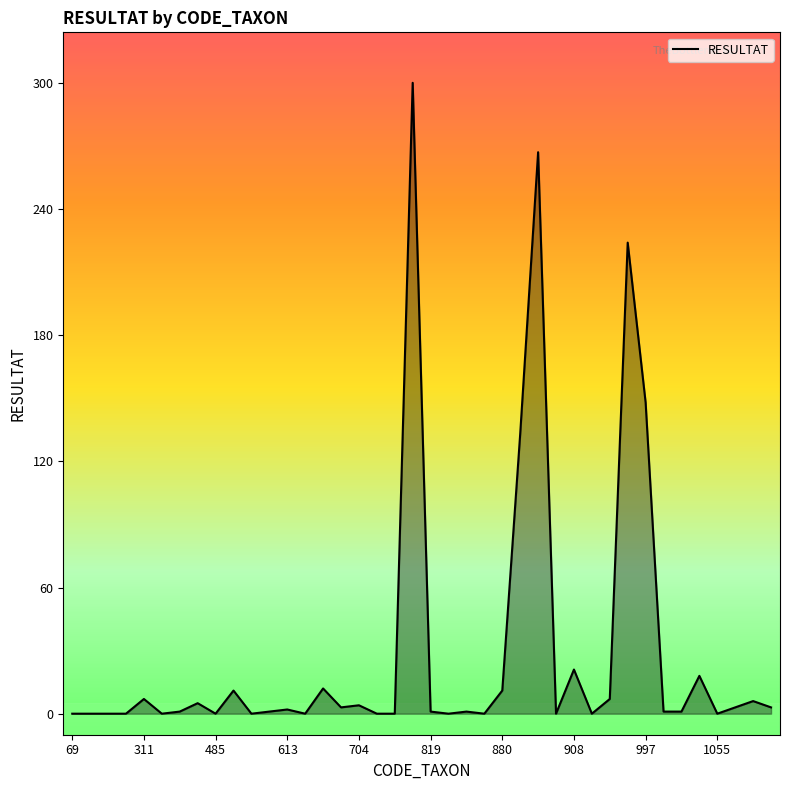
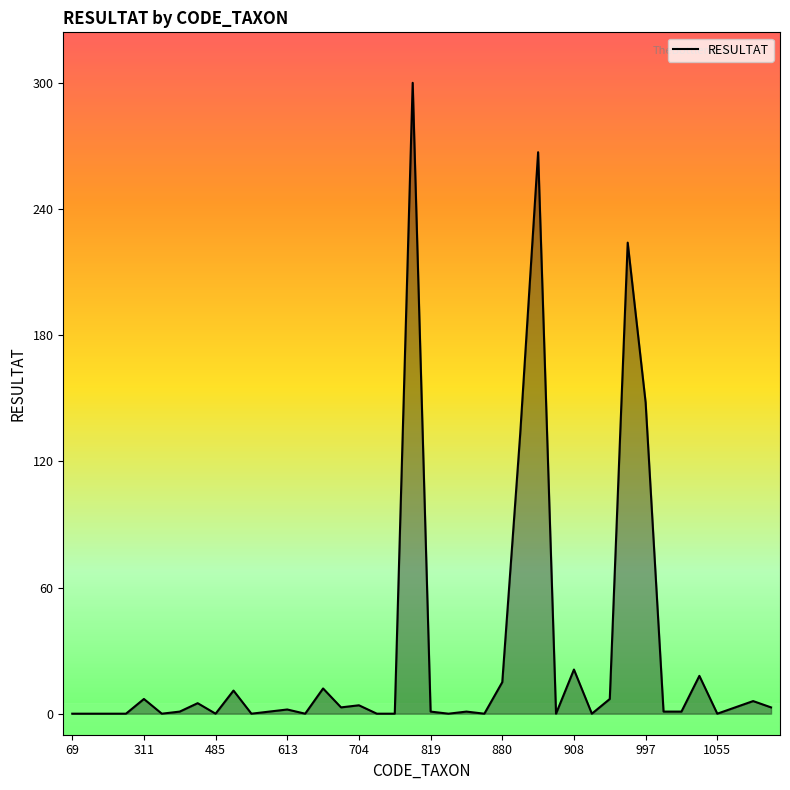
880: 11 -> 15
